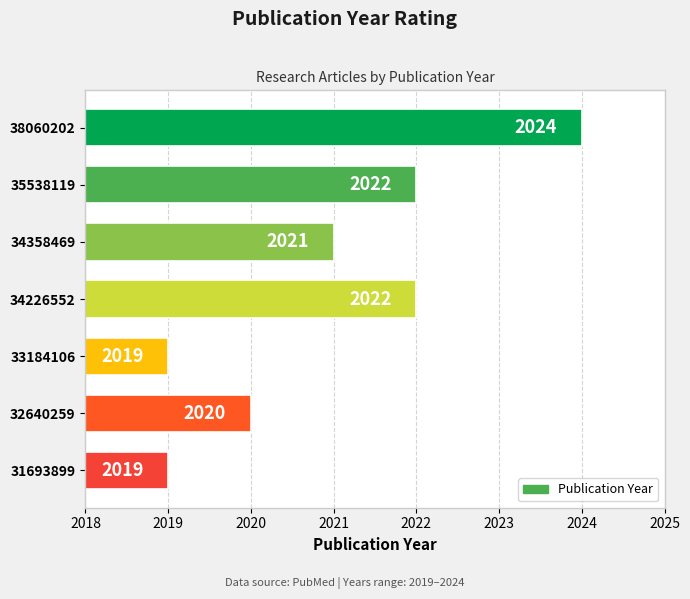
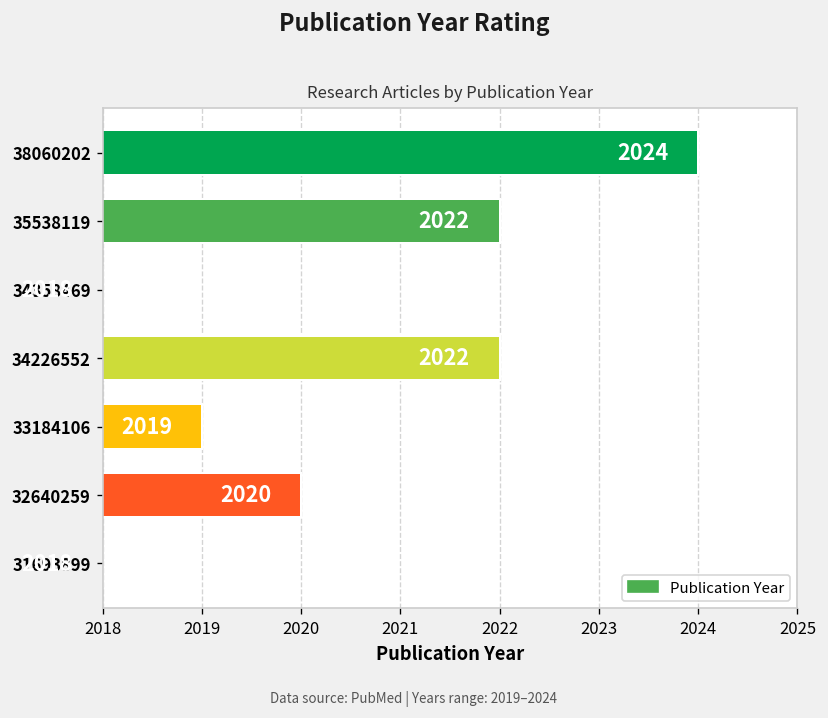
34358469: 2021 -> 2018
31693899: 2019 -> 2018
